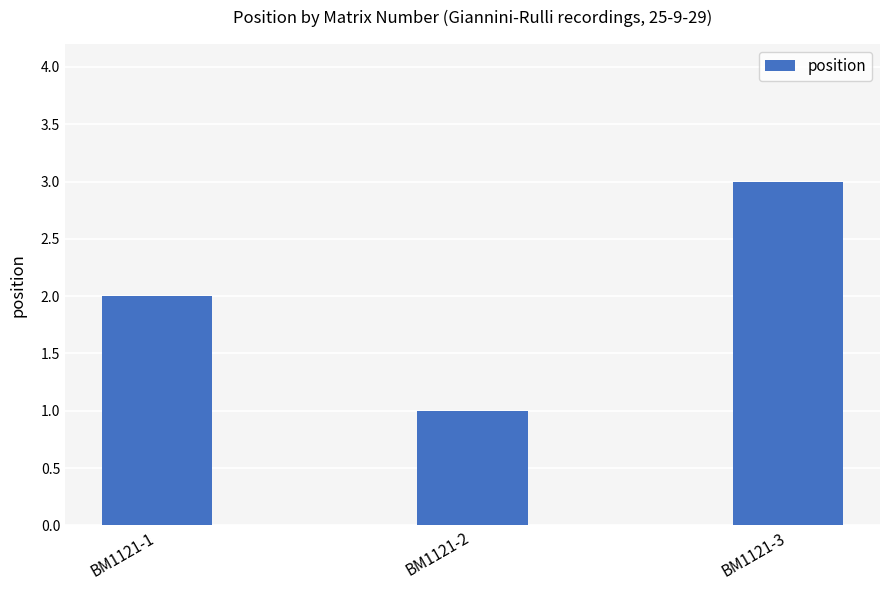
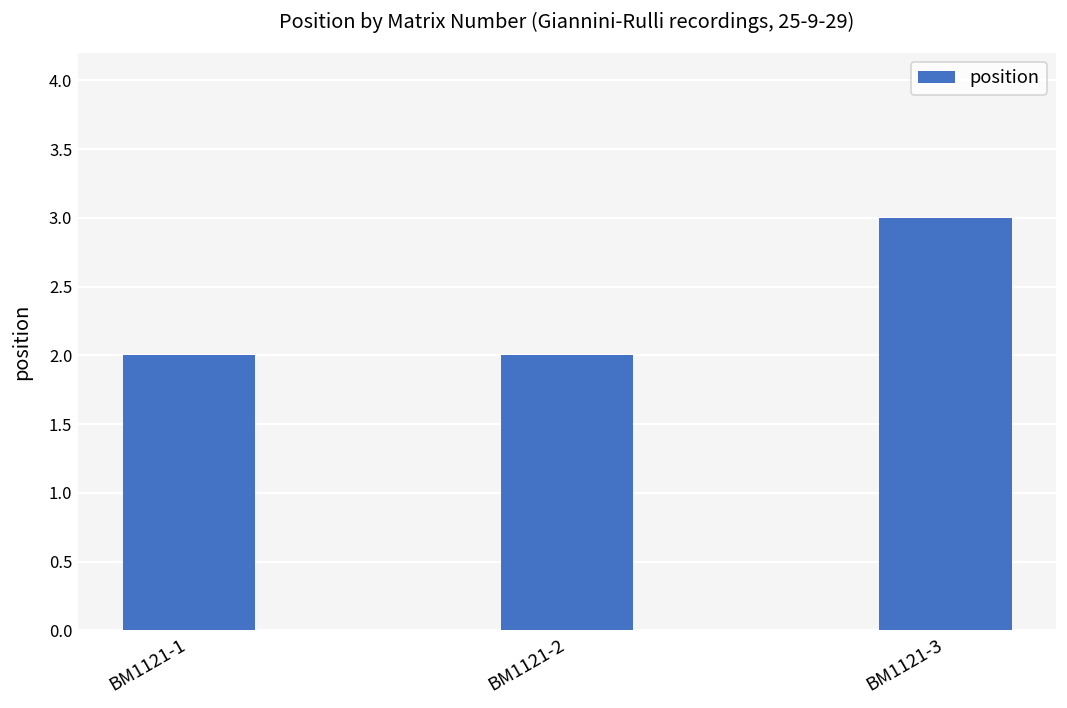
BM1121-2: 1 -> 2
